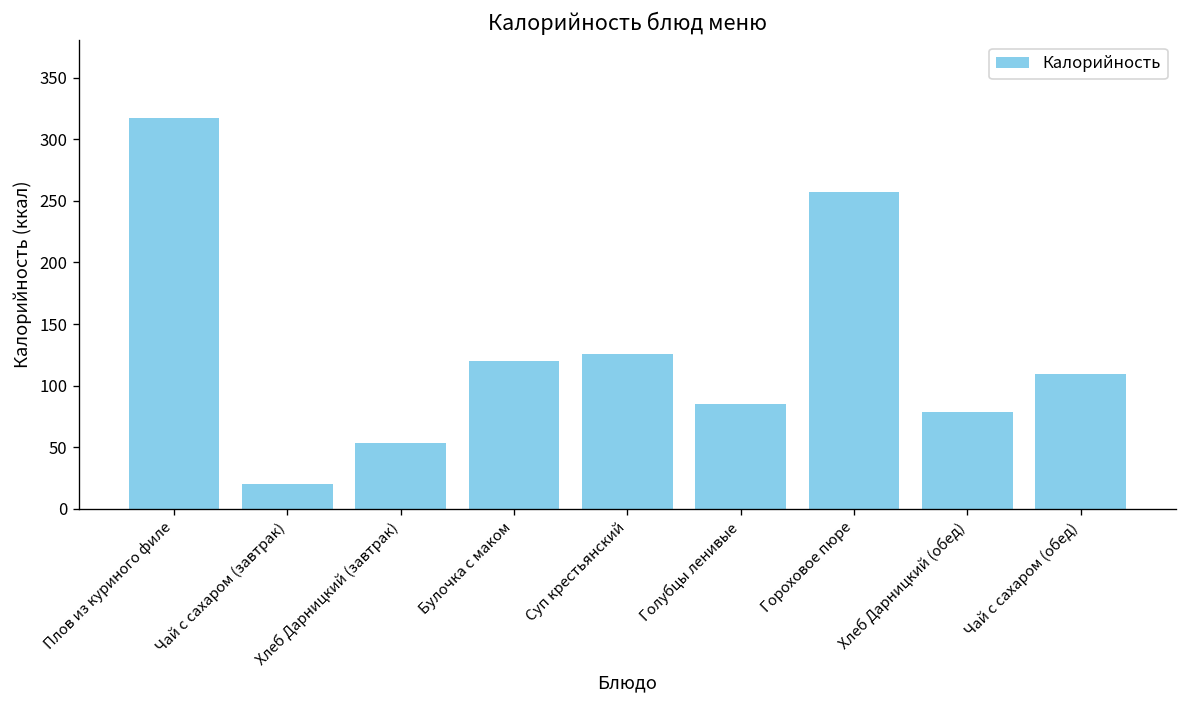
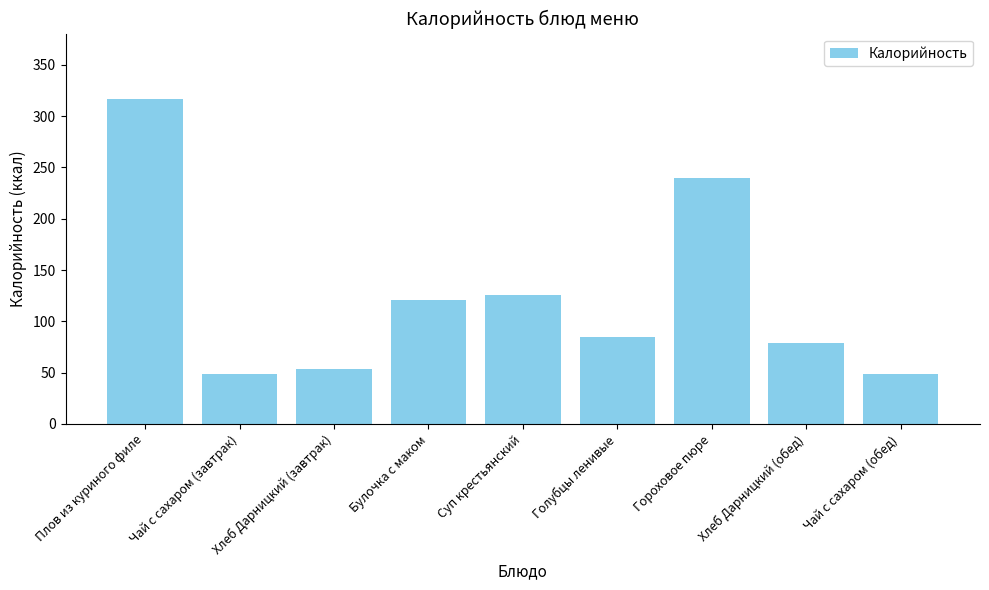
Чай с сахаром (завтрак): 20 -> 49
Гороховое пюре: 257 -> 240
Чай с сахаром (обед): 110 -> 49
